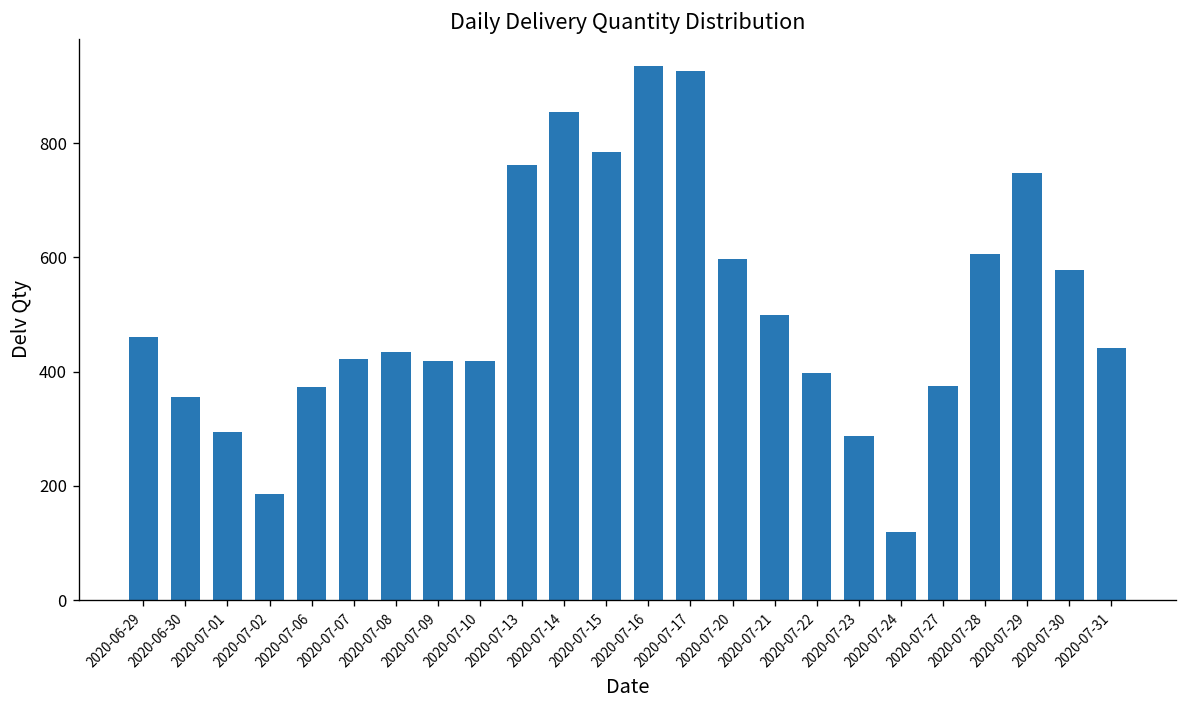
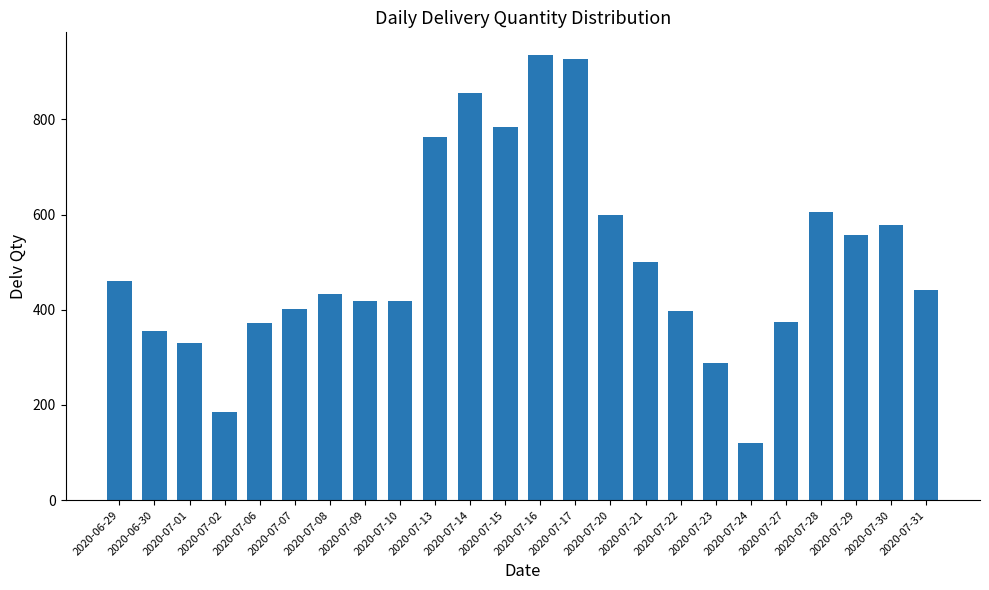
2020-07-01: 290 -> 330
2020-07-07: 420 -> 400
2020-07-29: 750 -> 560
